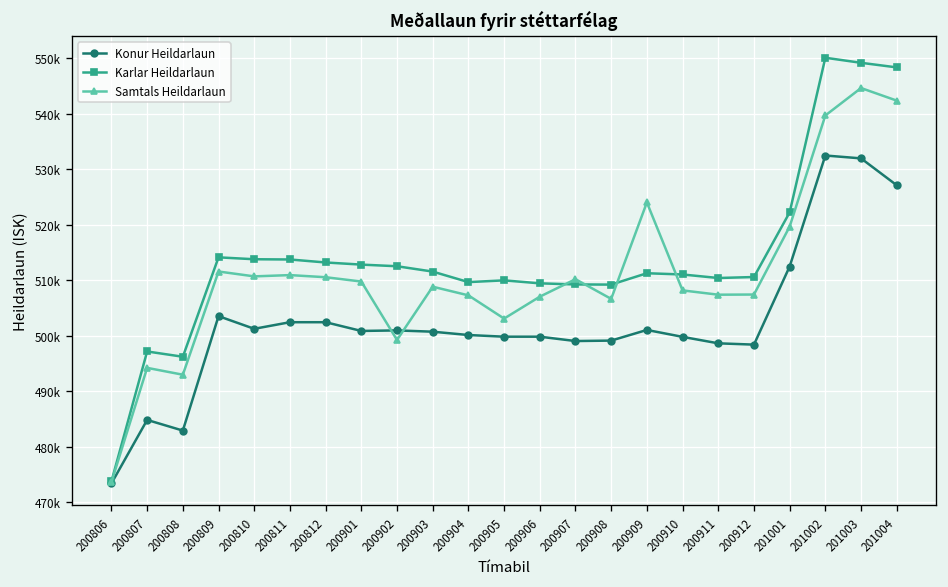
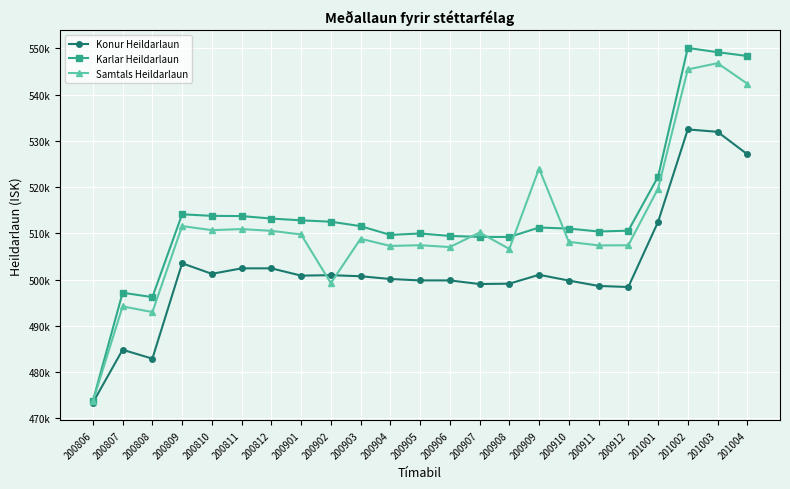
Samtals Heildarlaun, 200905: 503000 -> 507000
Samtals Heildarlaun, 201002: 540000 -> 545000
Samtals Heildarlaun, 201003: 545000 -> 547000
